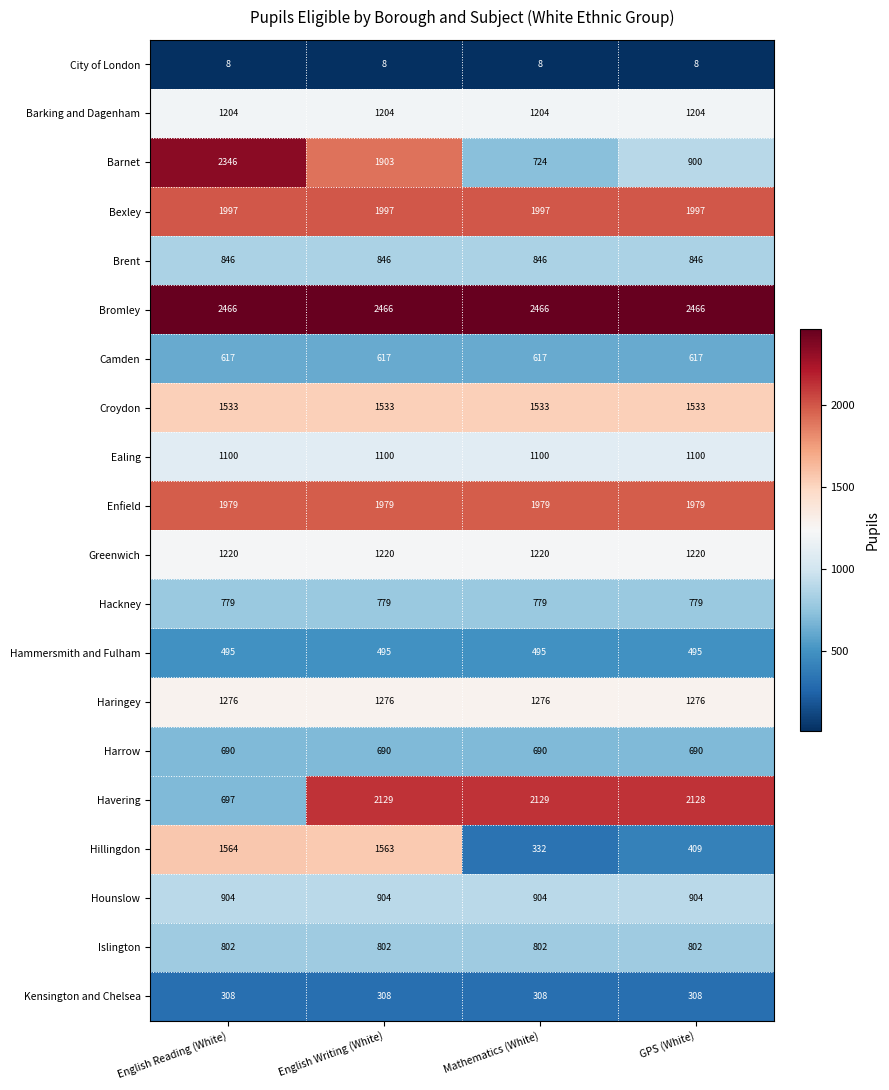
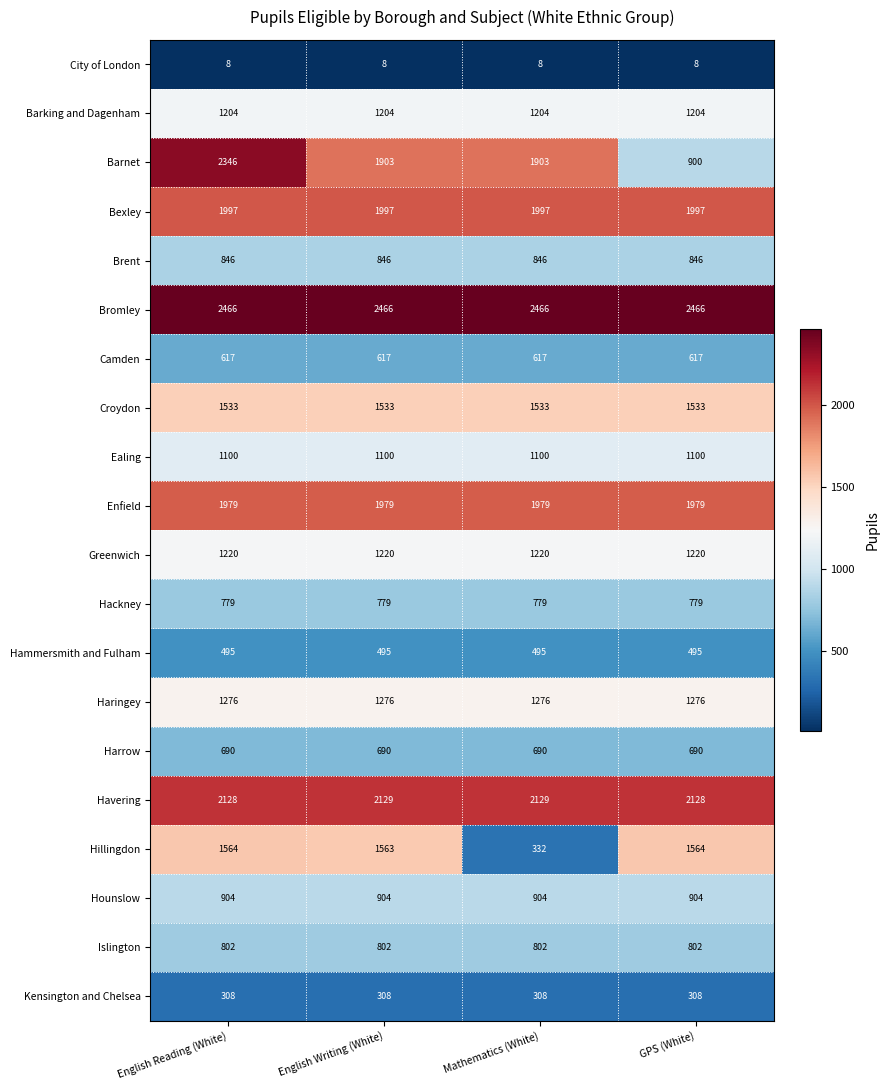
Barnet, Mathematics (White): 724 -> 1903
Havering, English Reading (White): 697 -> 2128
Hillingdon, GPS (White): 409 -> 1564
